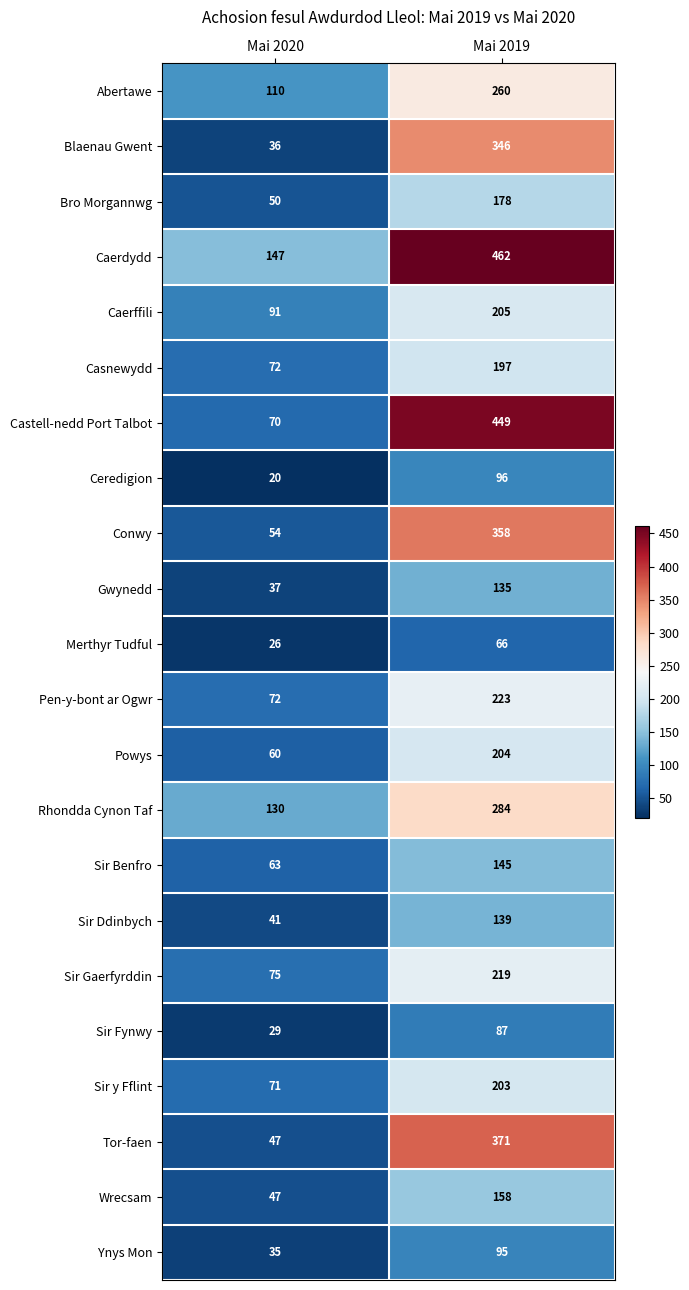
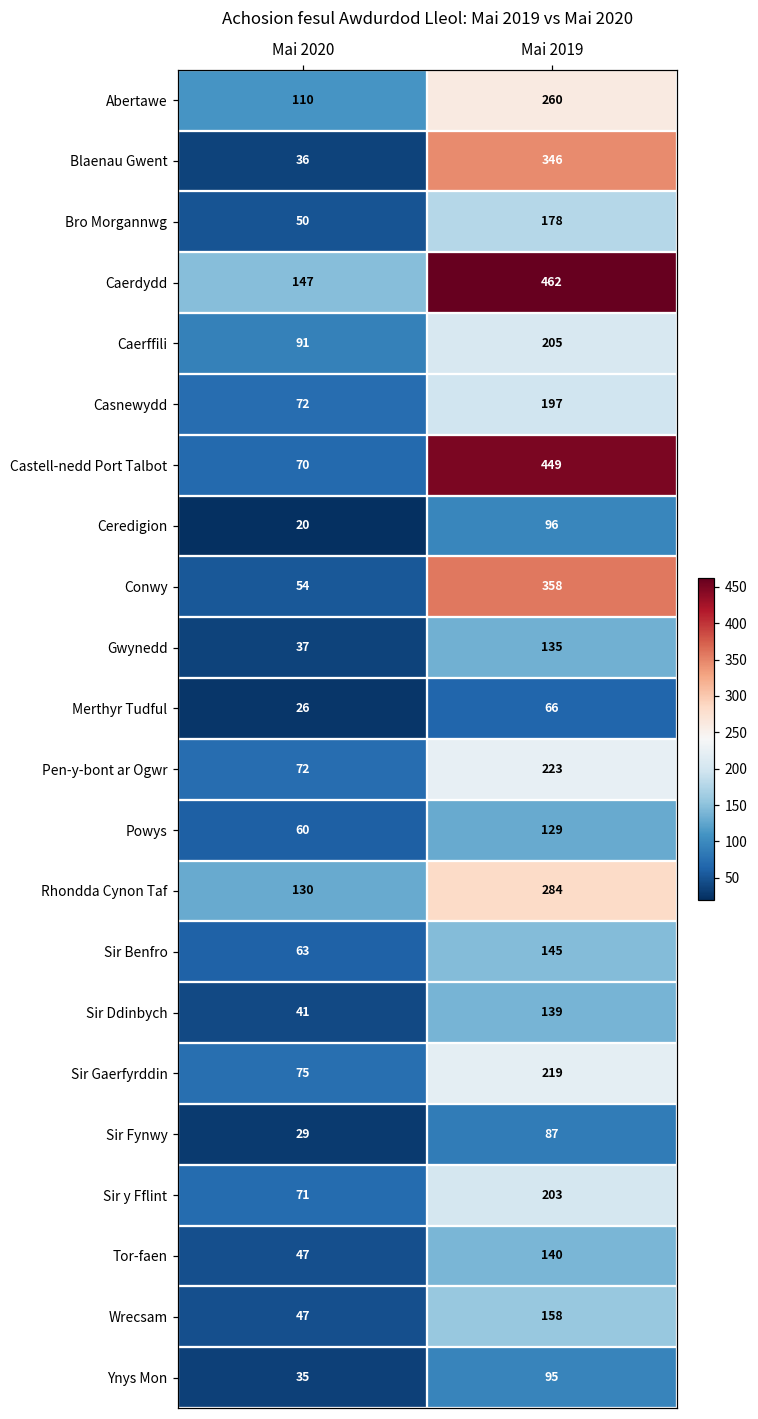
Powys, Mai 2019: 204 -> 129
Tor-faen, Mai 2019: 371 -> 140
